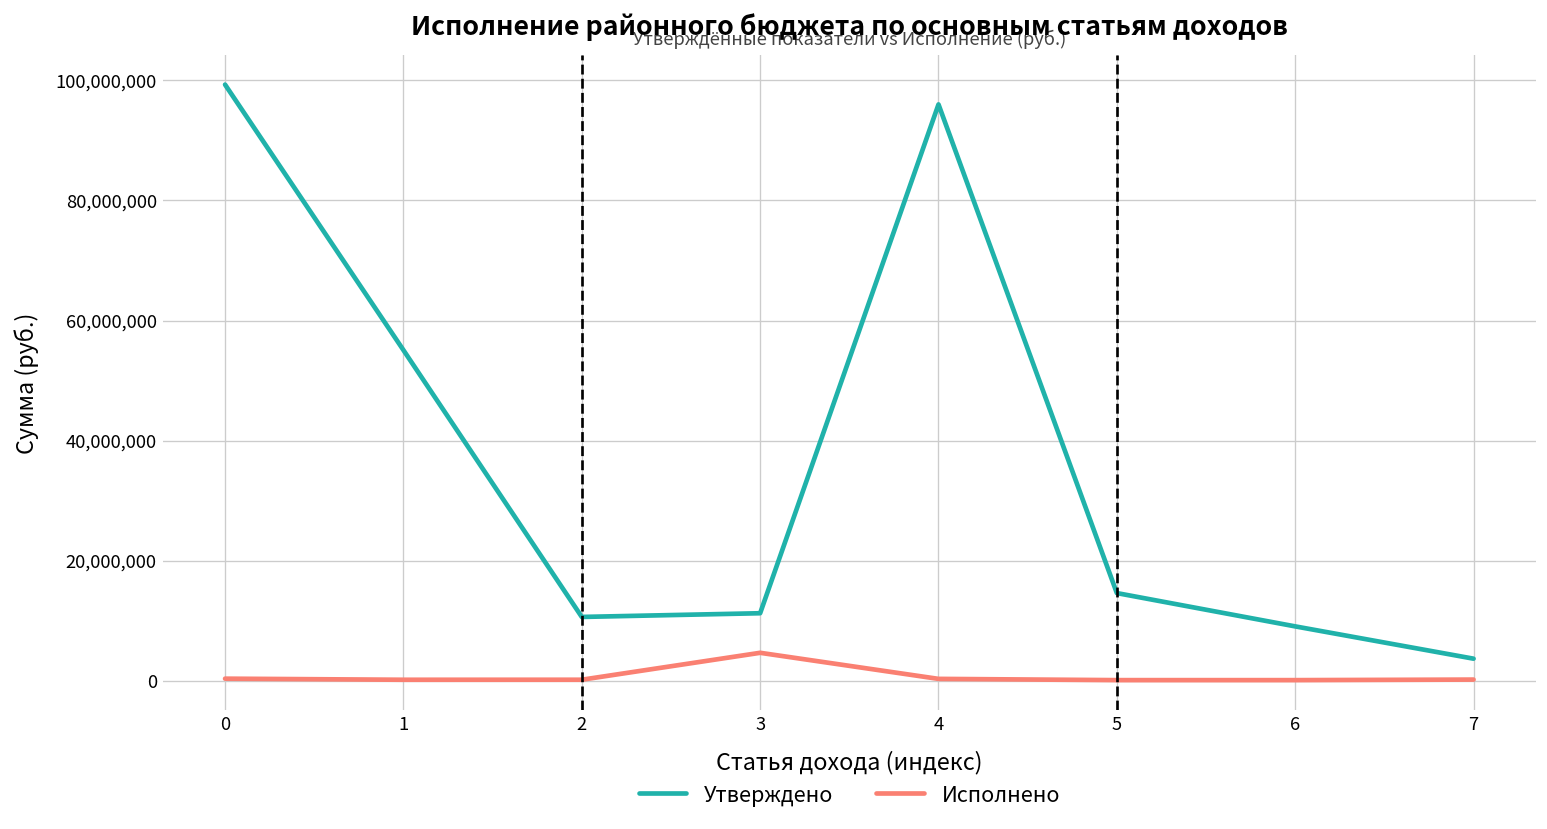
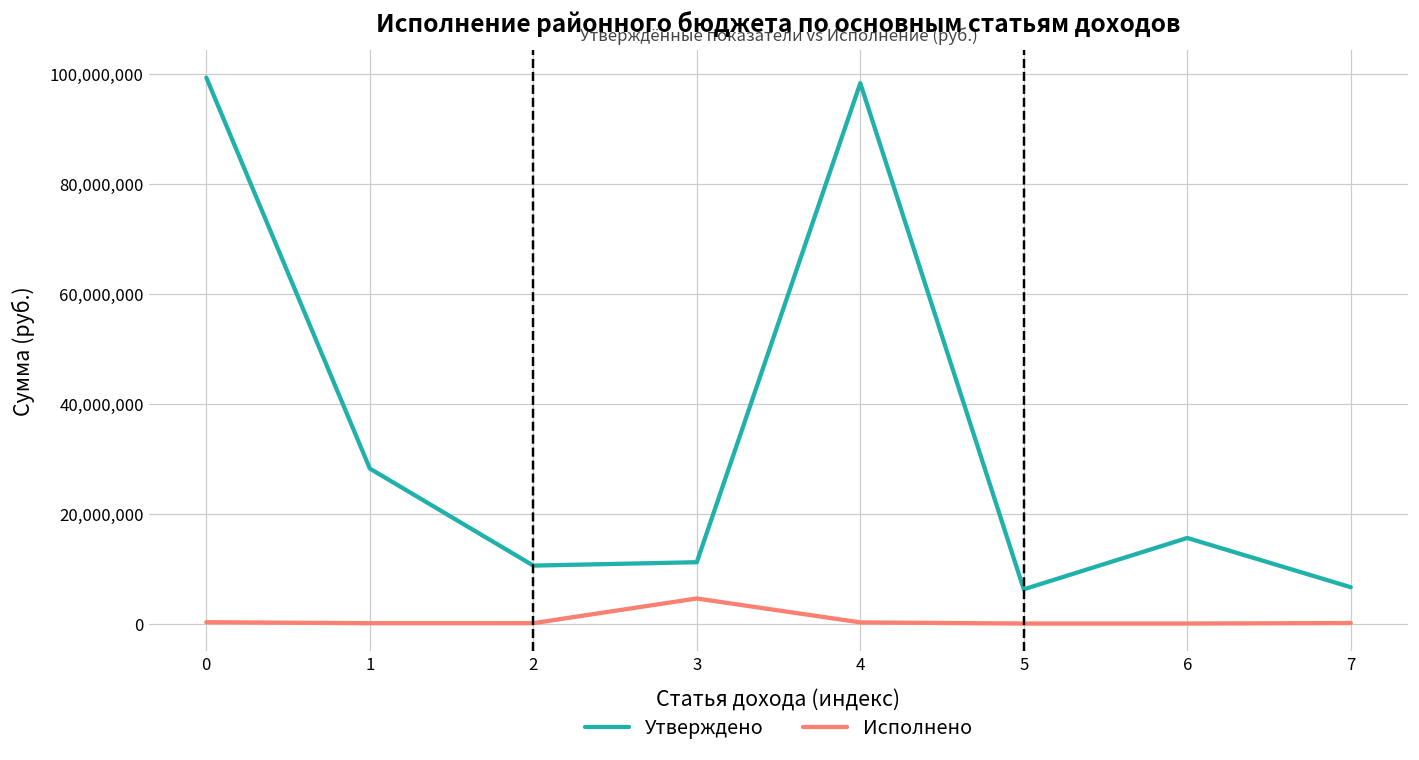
Утверждено, 1: 55,000,000 -> 28,000,000
Утверждено, 4: 96,000,000 -> 98,000,000
Утверждено, 5: 15,000,000 -> 6,000,000
Утверждено, 6: 9,000,000 -> 16,000,000
Утверждено, 7: 4,000,000 -> 7,000,000
